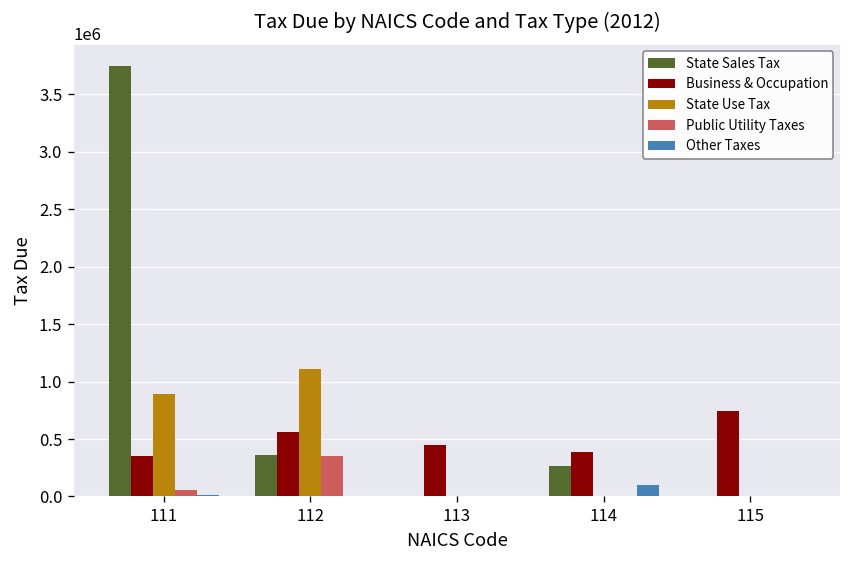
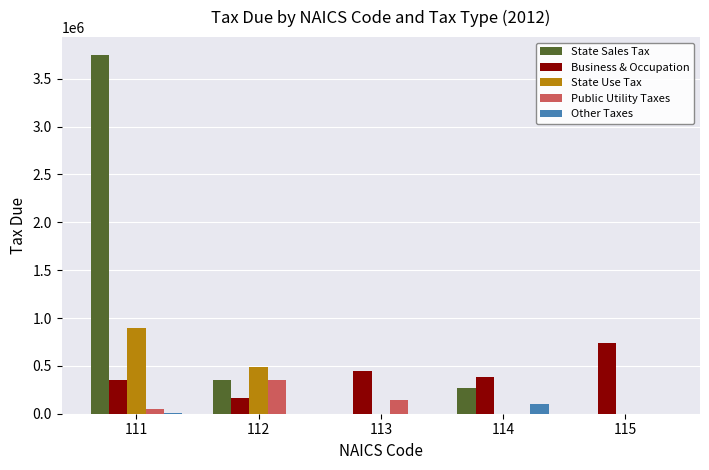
Business & Occupation, 112: 600000 -> 200000
State Use Tax, 112: 1100000 -> 500000
Public Utility Taxes, 113: 0 -> 100000
